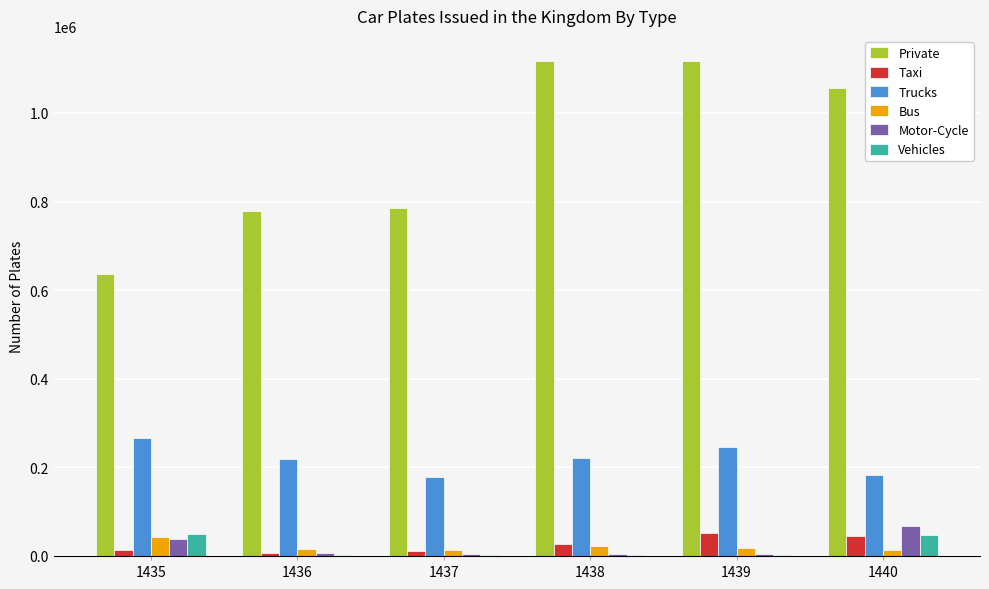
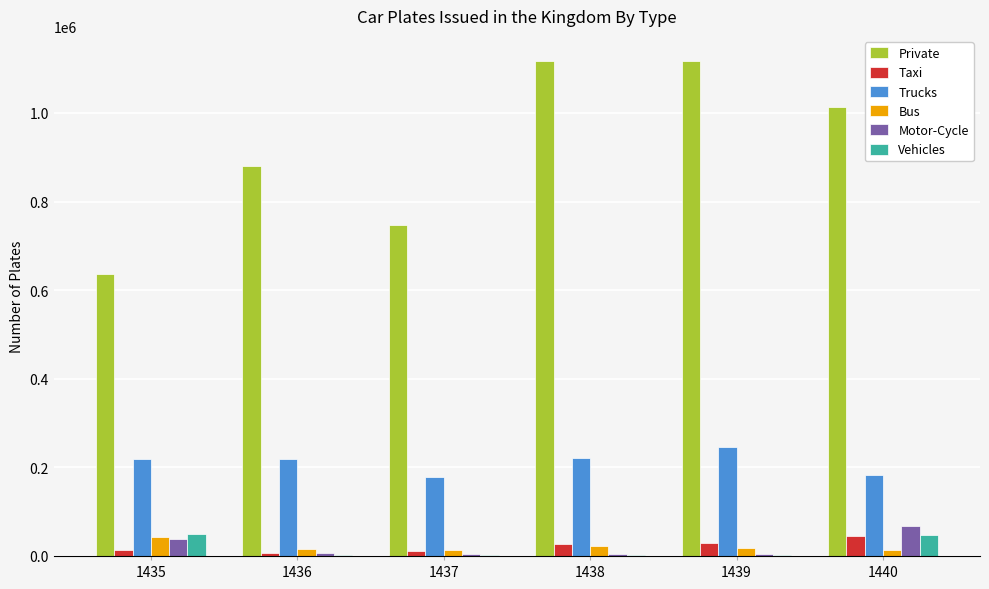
Trucks, 1435: 270000 -> 220000
Private, 1436: 780000 -> 880000
Private, 1437: 790000 -> 750000
Taxi, 1439: 50000 -> 30000
Private, 1440: 1060000 -> 1010000
